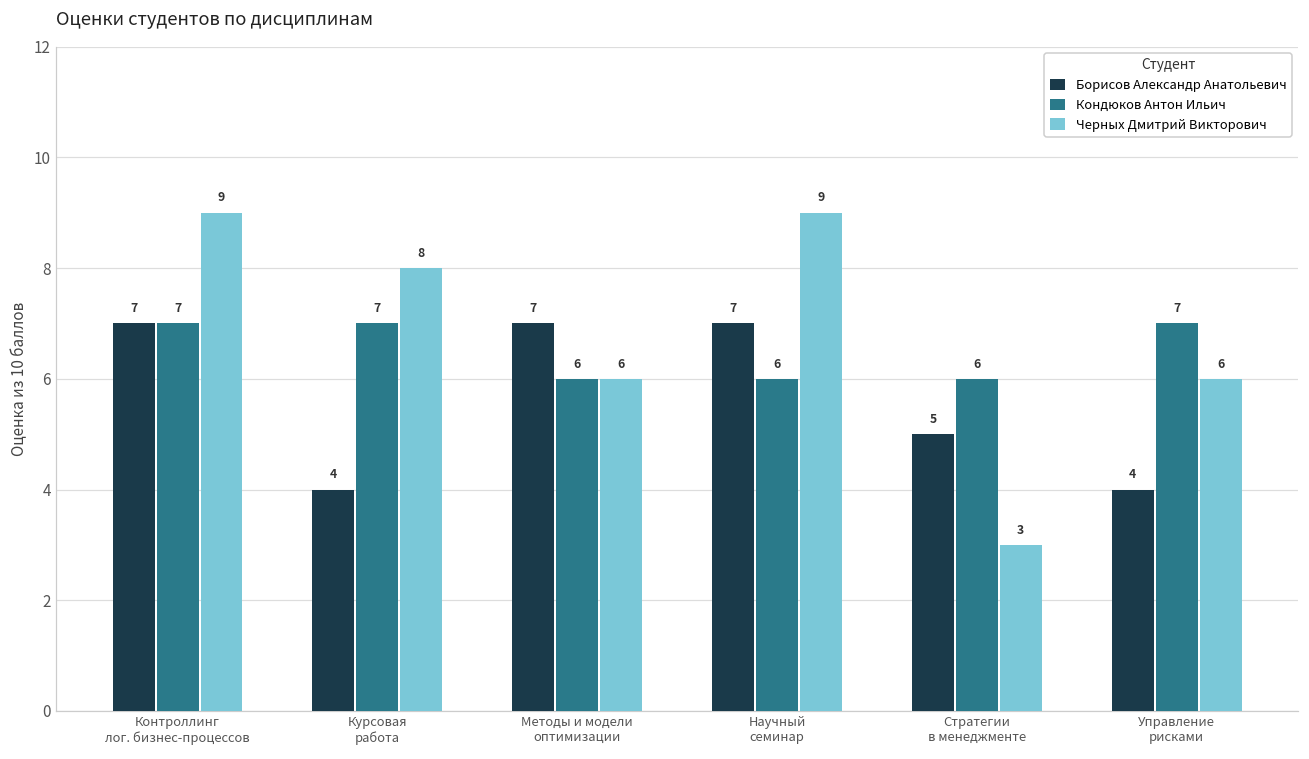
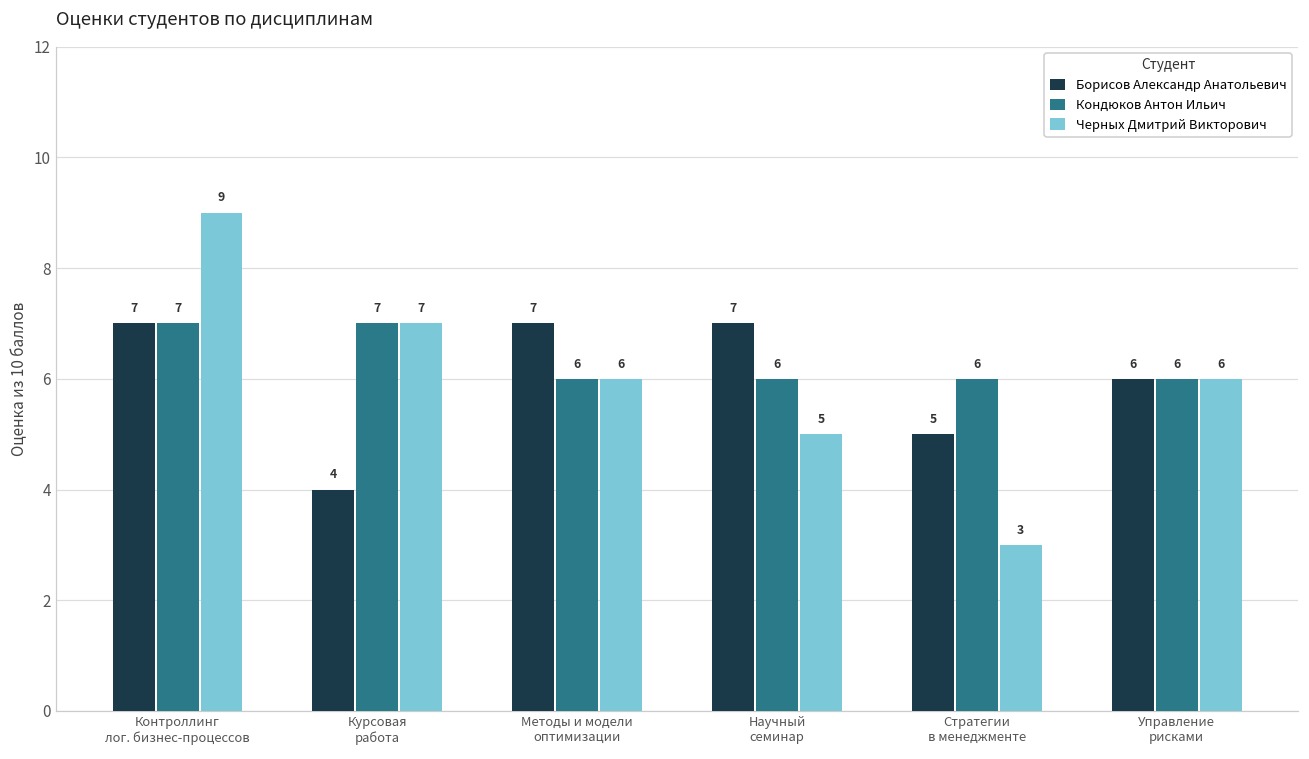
Черных Дмитрий Викторович, Курсовая работа: 8 -> 7
Черных Дмитрий Викторович, Научный семинар: 9 -> 5
Борисов Александр Анатольевич, Управление рисками: 4 -> 6
Кондюков Антон Ильич, Управление рисками: 7 -> 6
